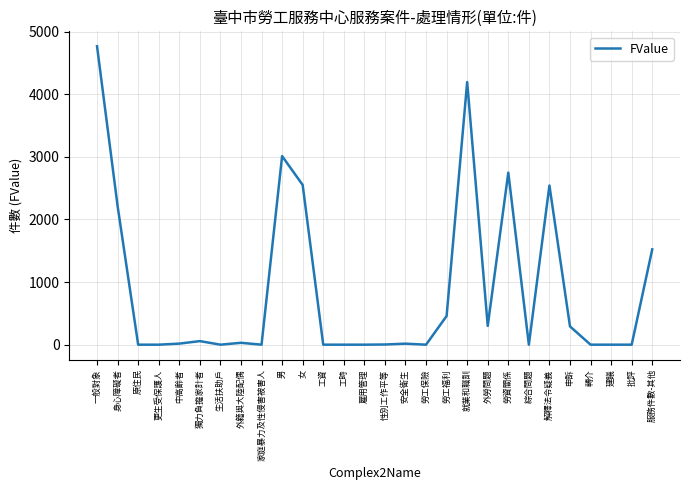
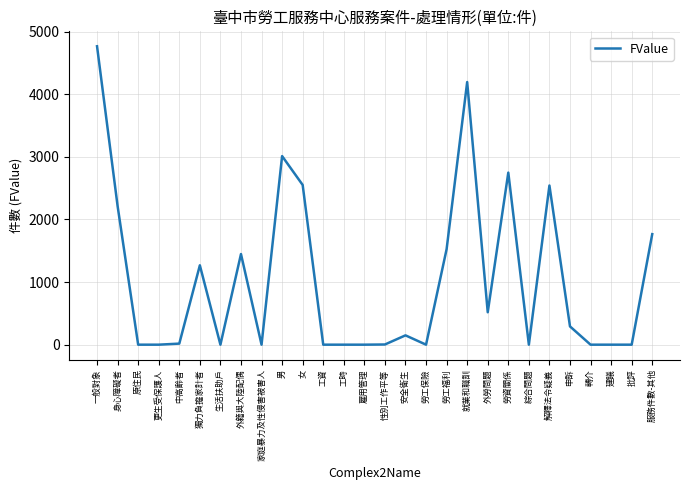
獨力負擔家計者: 100 -> 1300
外籍與大陸配偶: 0 -> 1400
安全衛生: 0 -> 100
勞工福利: 500 -> 1500
外勞問題: 300 -> 500
服務件數-其他: 1500 -> 1800
